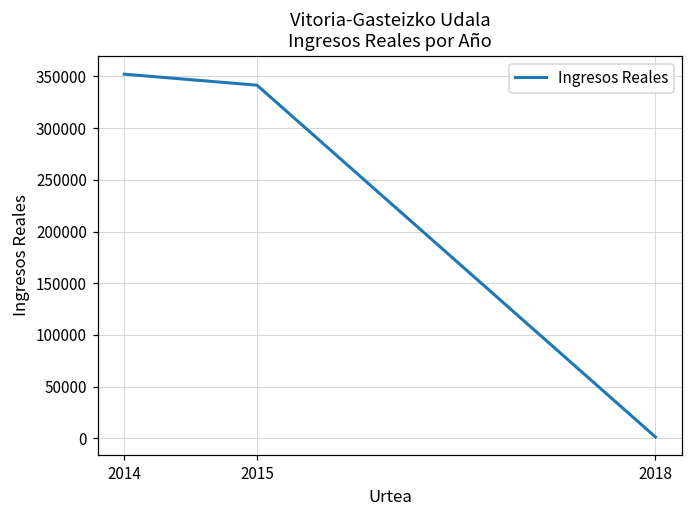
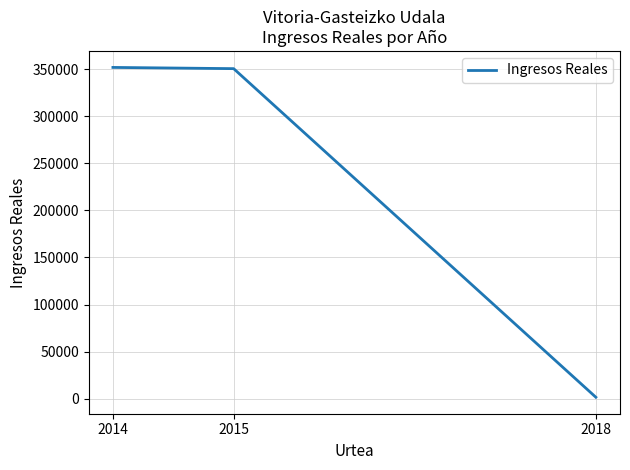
2015: 340000 -> 350000
